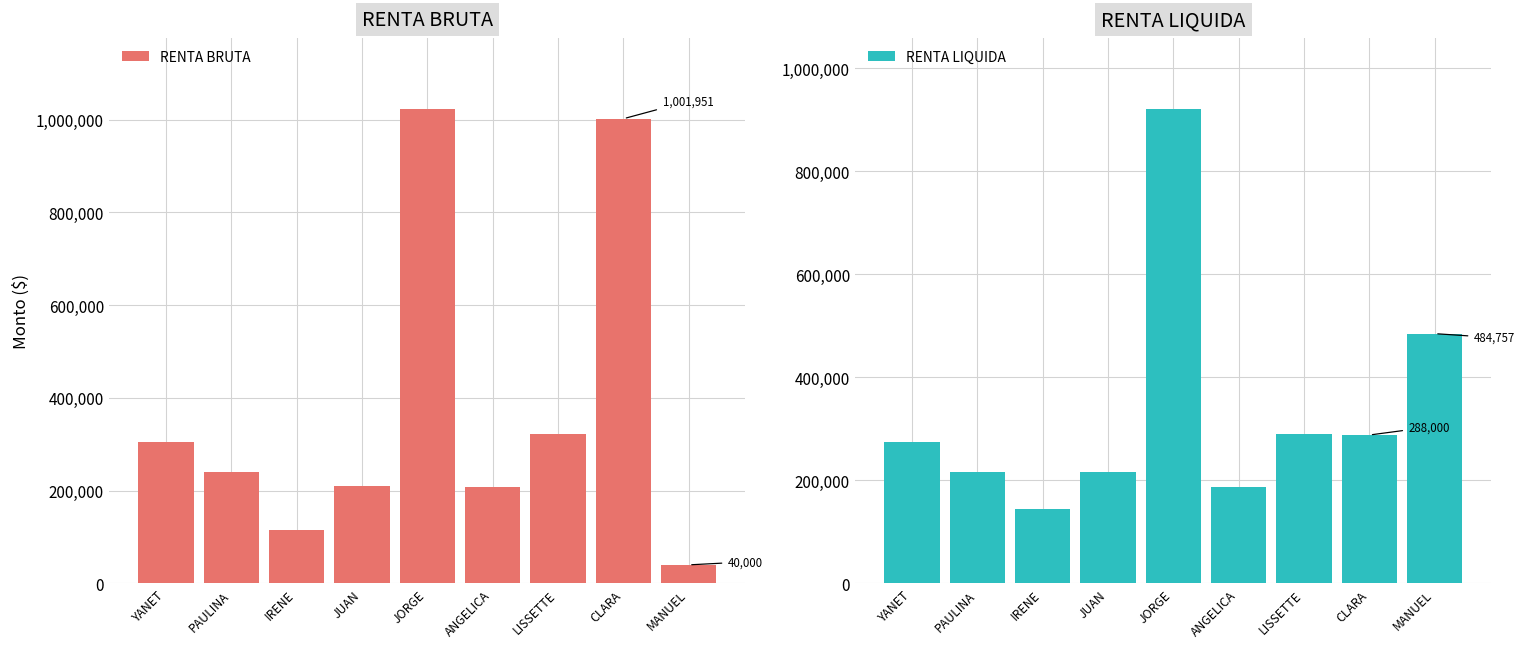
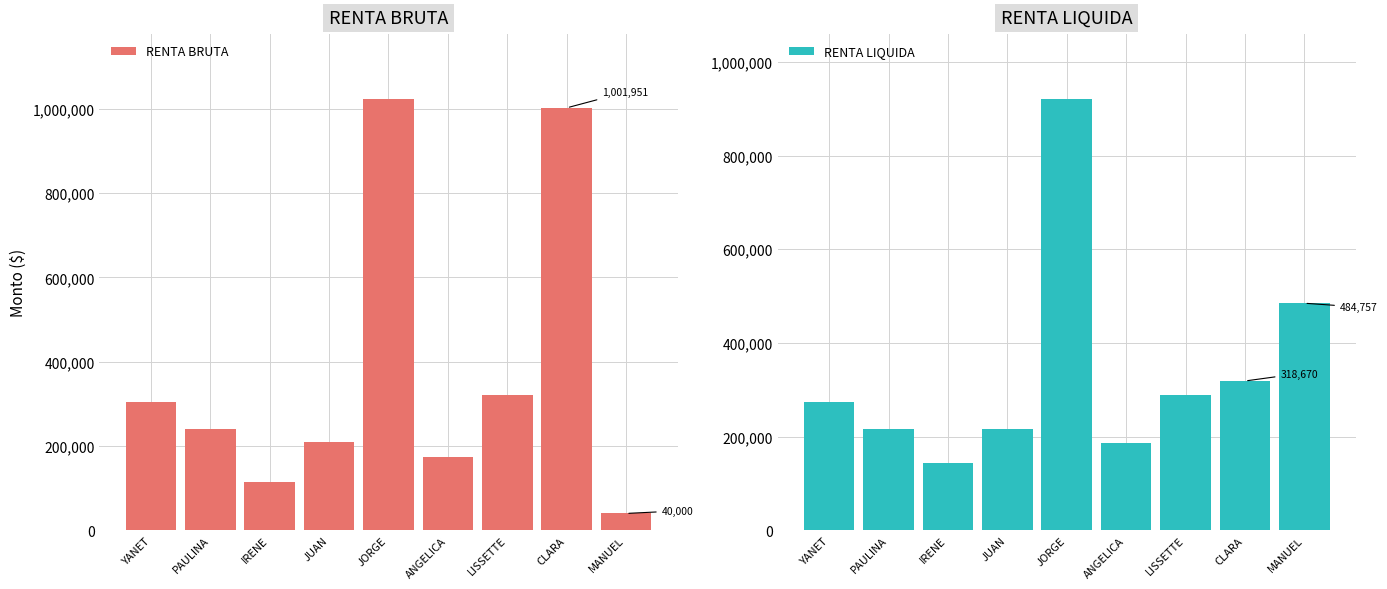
RENTA BRUTA, ANGELICA: 210,000 -> 170,000
RENTA LIQUIDA, CLARA: 288,000 -> 318,670
